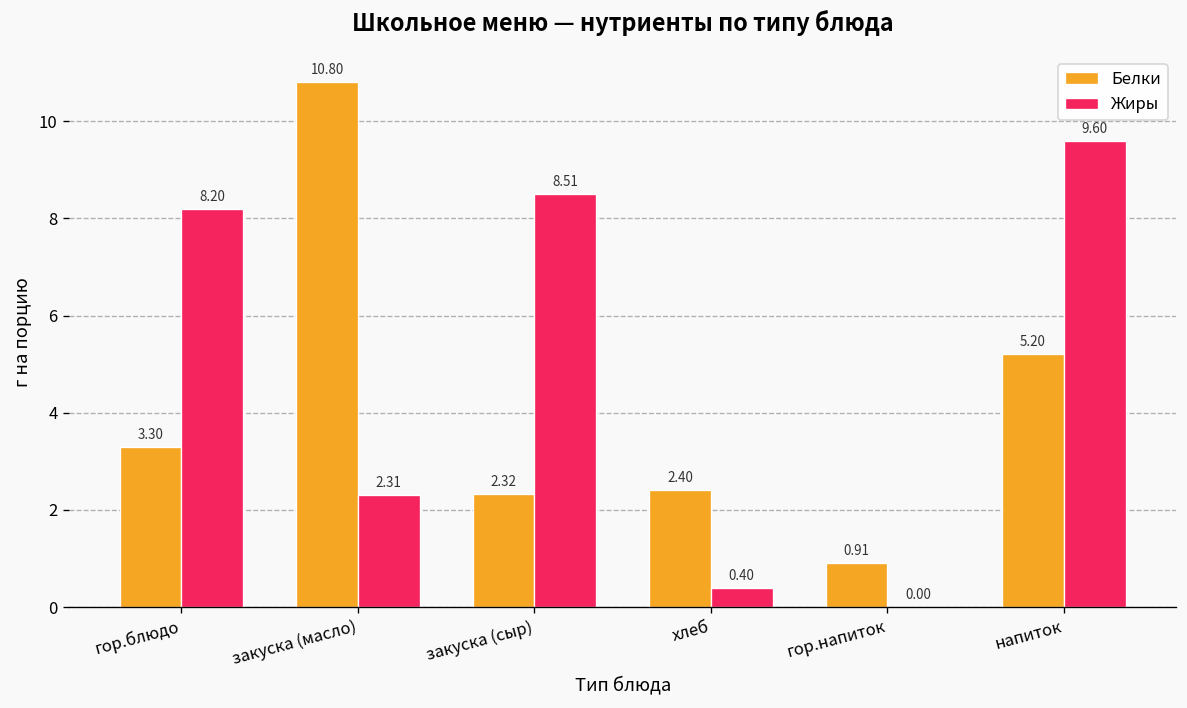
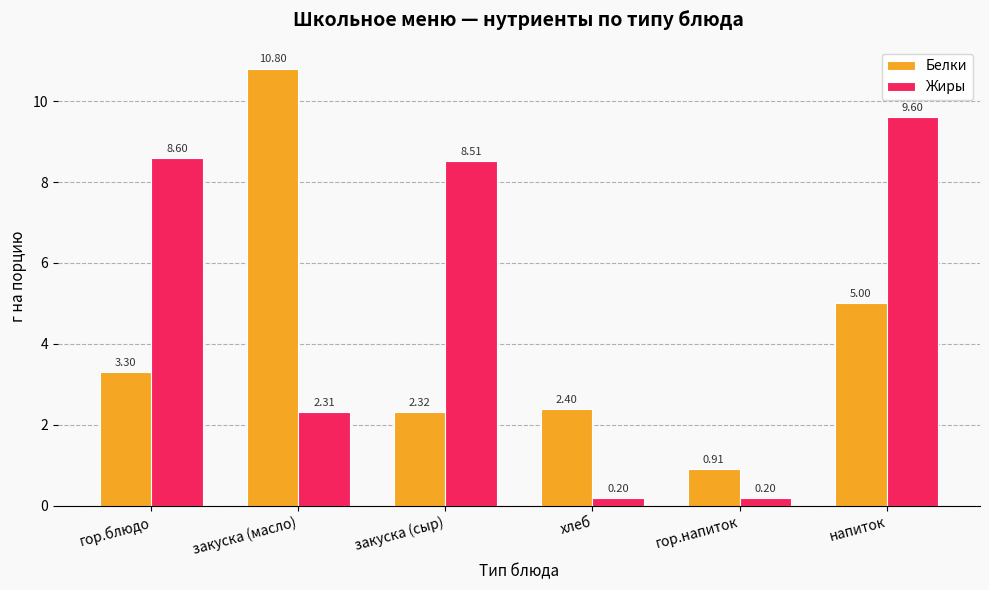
Жиры, гор.блюдо: 8.20 -> 8.60
Жиры, хлеб: 0.40 -> 0.20
Жиры, гор.напиток: 0.00 -> 0.20
Белки, напиток: 5.20 -> 5.00
